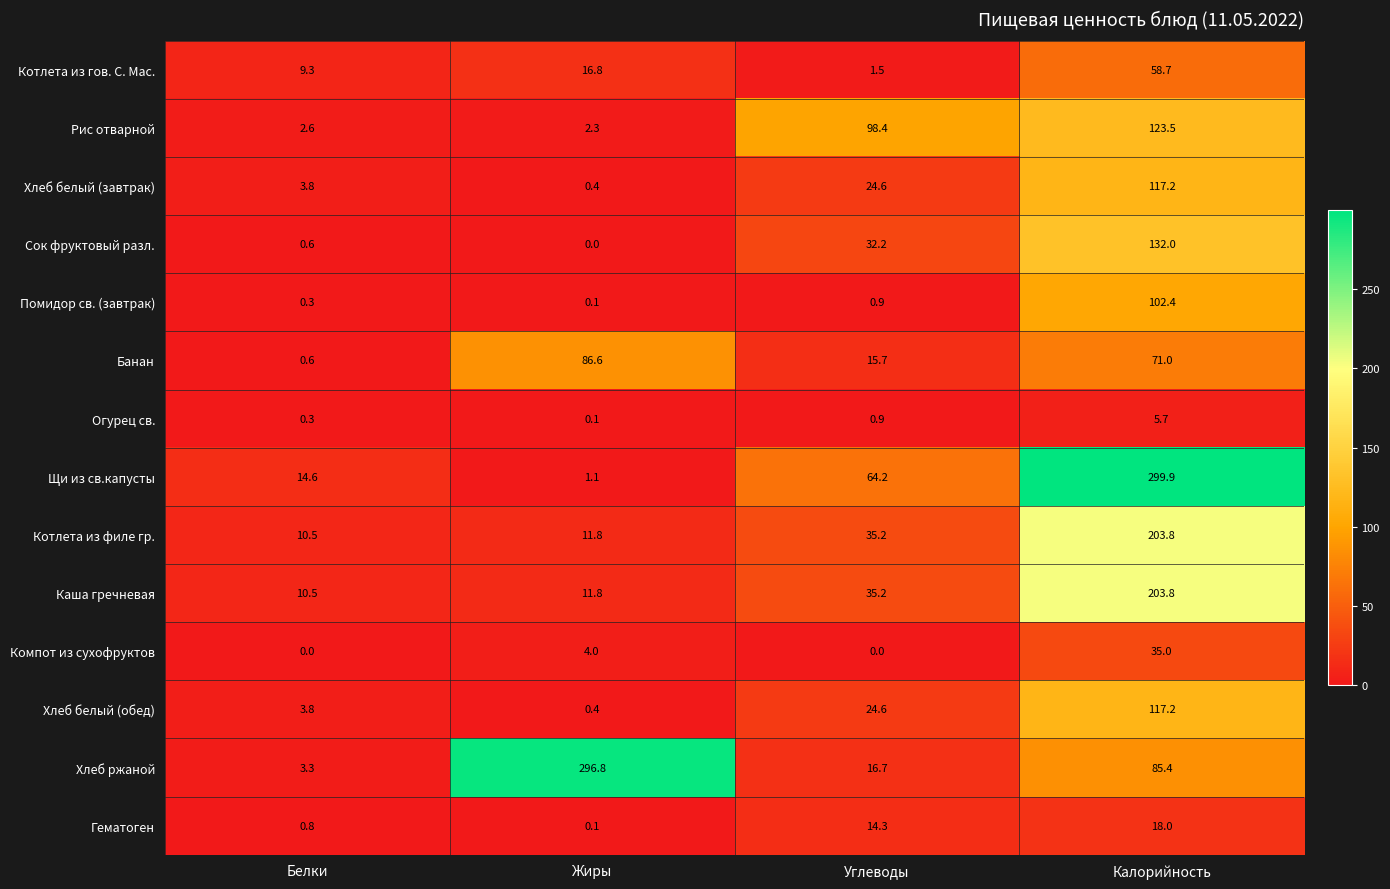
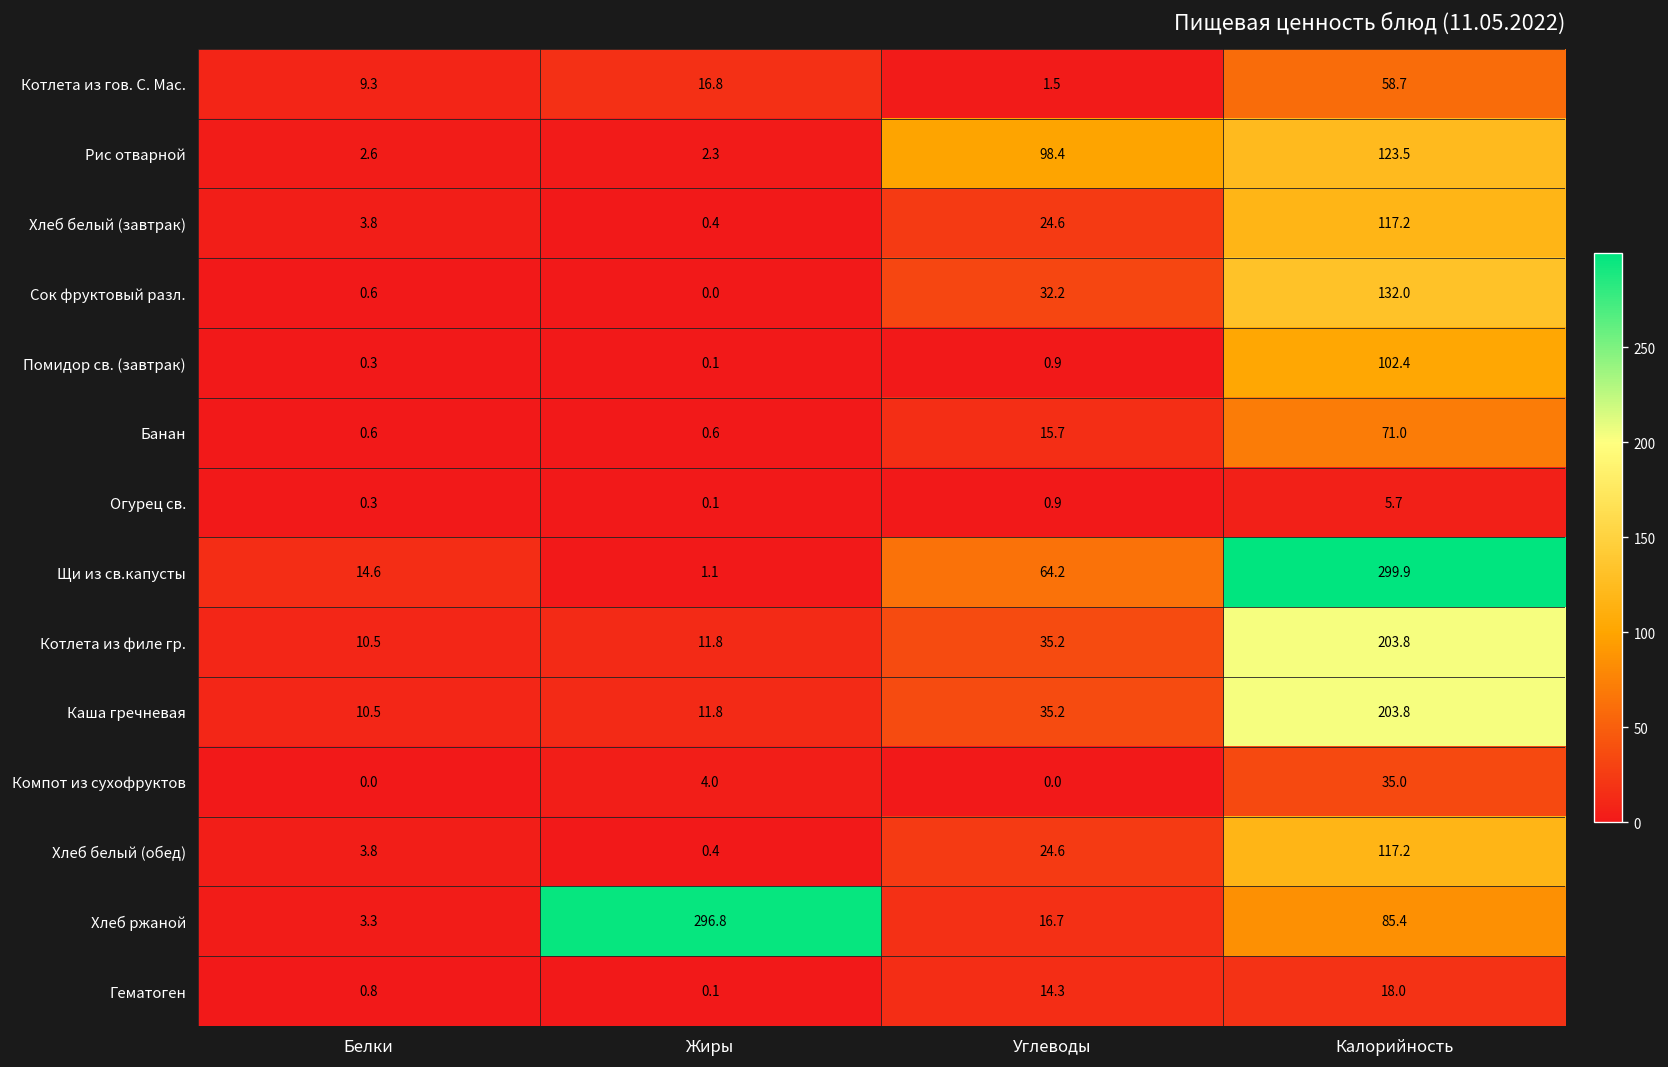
Банан, Жиры: 86.6 -> 0.6
